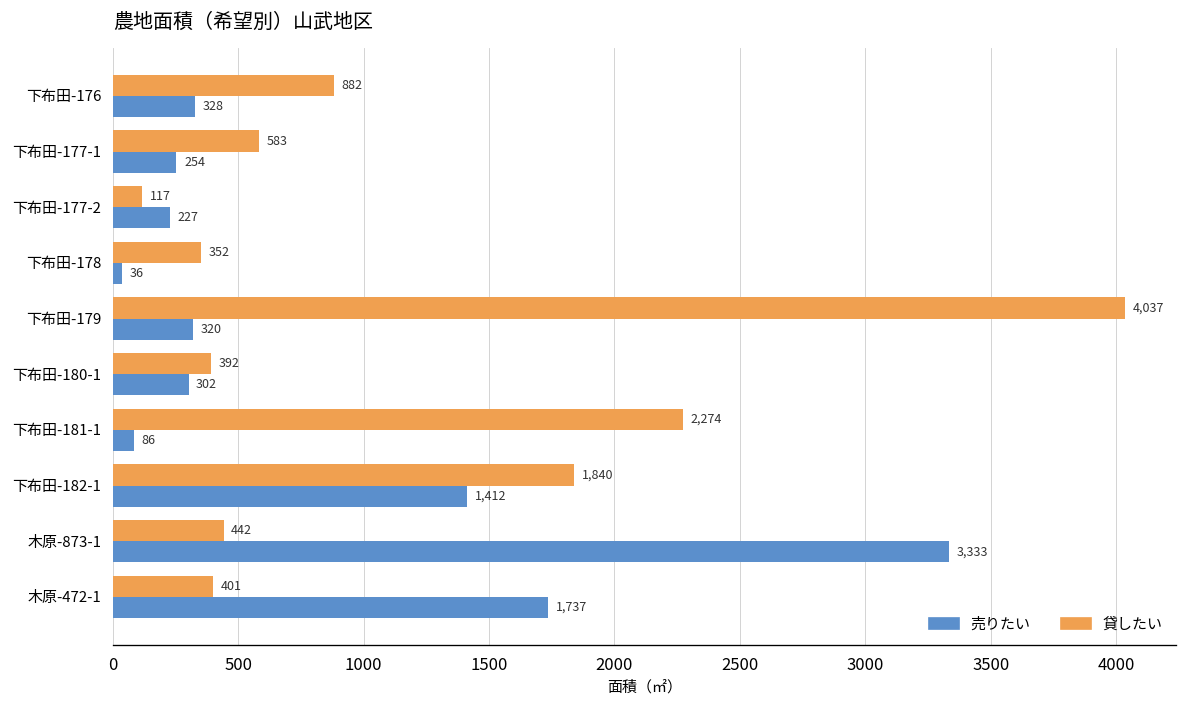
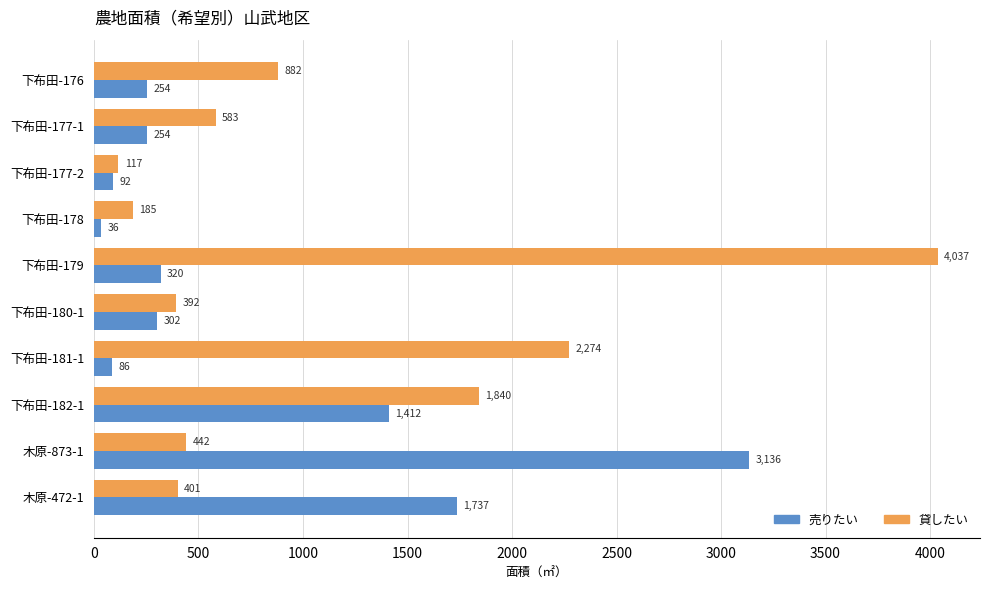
売りたい, 下布田-176: 328 -> 254
売りたい, 下布田-177-2: 227 -> 92
貸したい, 下布田-178: 352 -> 185
売りたい, 木原-873-1: 3,333 -> 3,136
